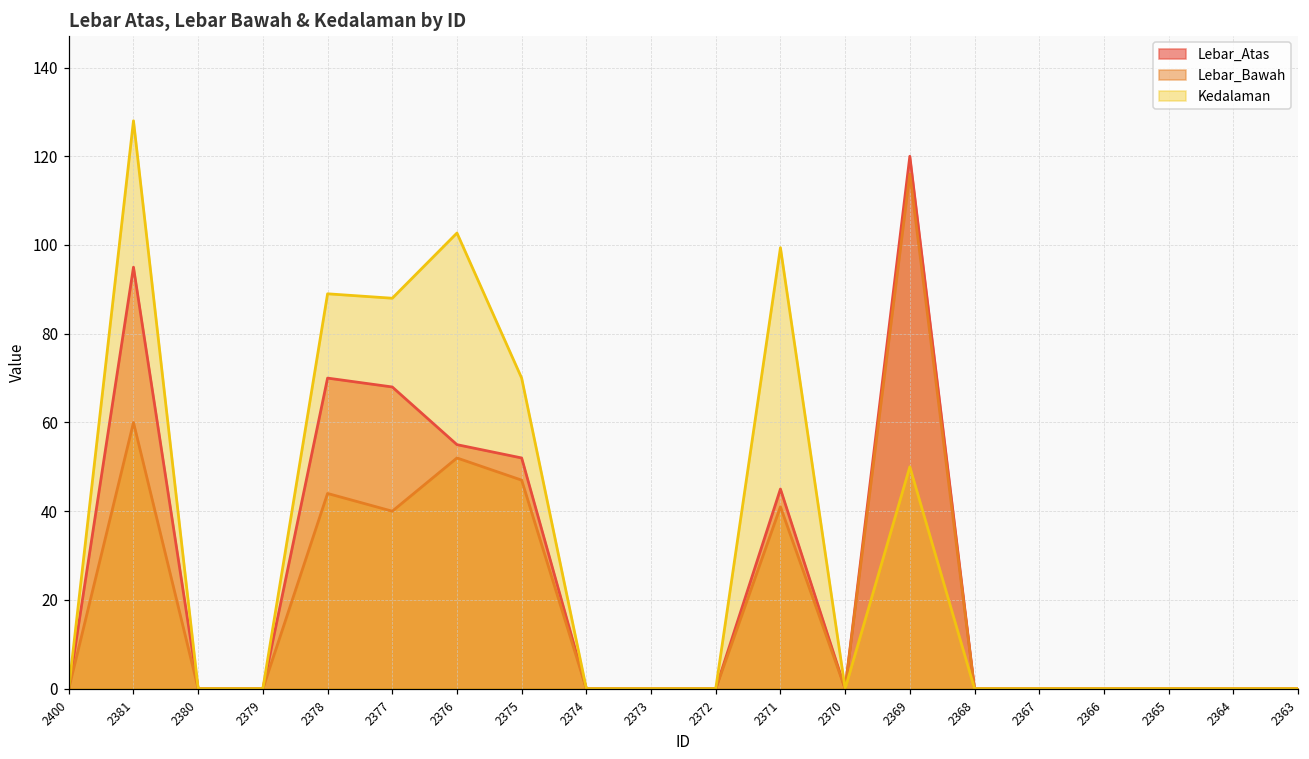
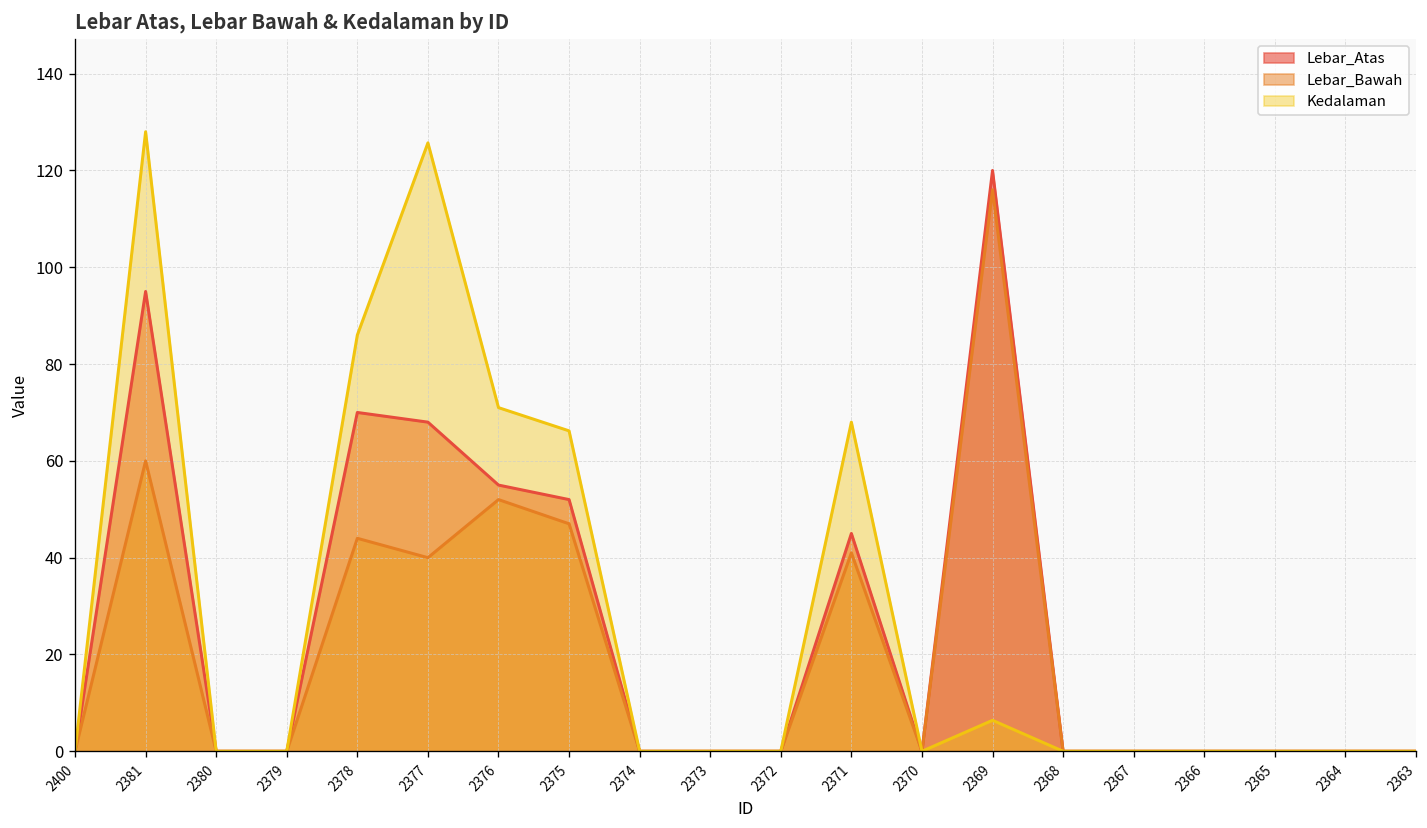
Kedalaman, 2378: 89 -> 86
Kedalaman, 2377: 88 -> 126
Kedalaman, 2376: 103 -> 71
Kedalaman, 2375: 70 -> 66
Kedalaman, 2371: 99 -> 68
Kedalaman, 2369: 50 -> 6
